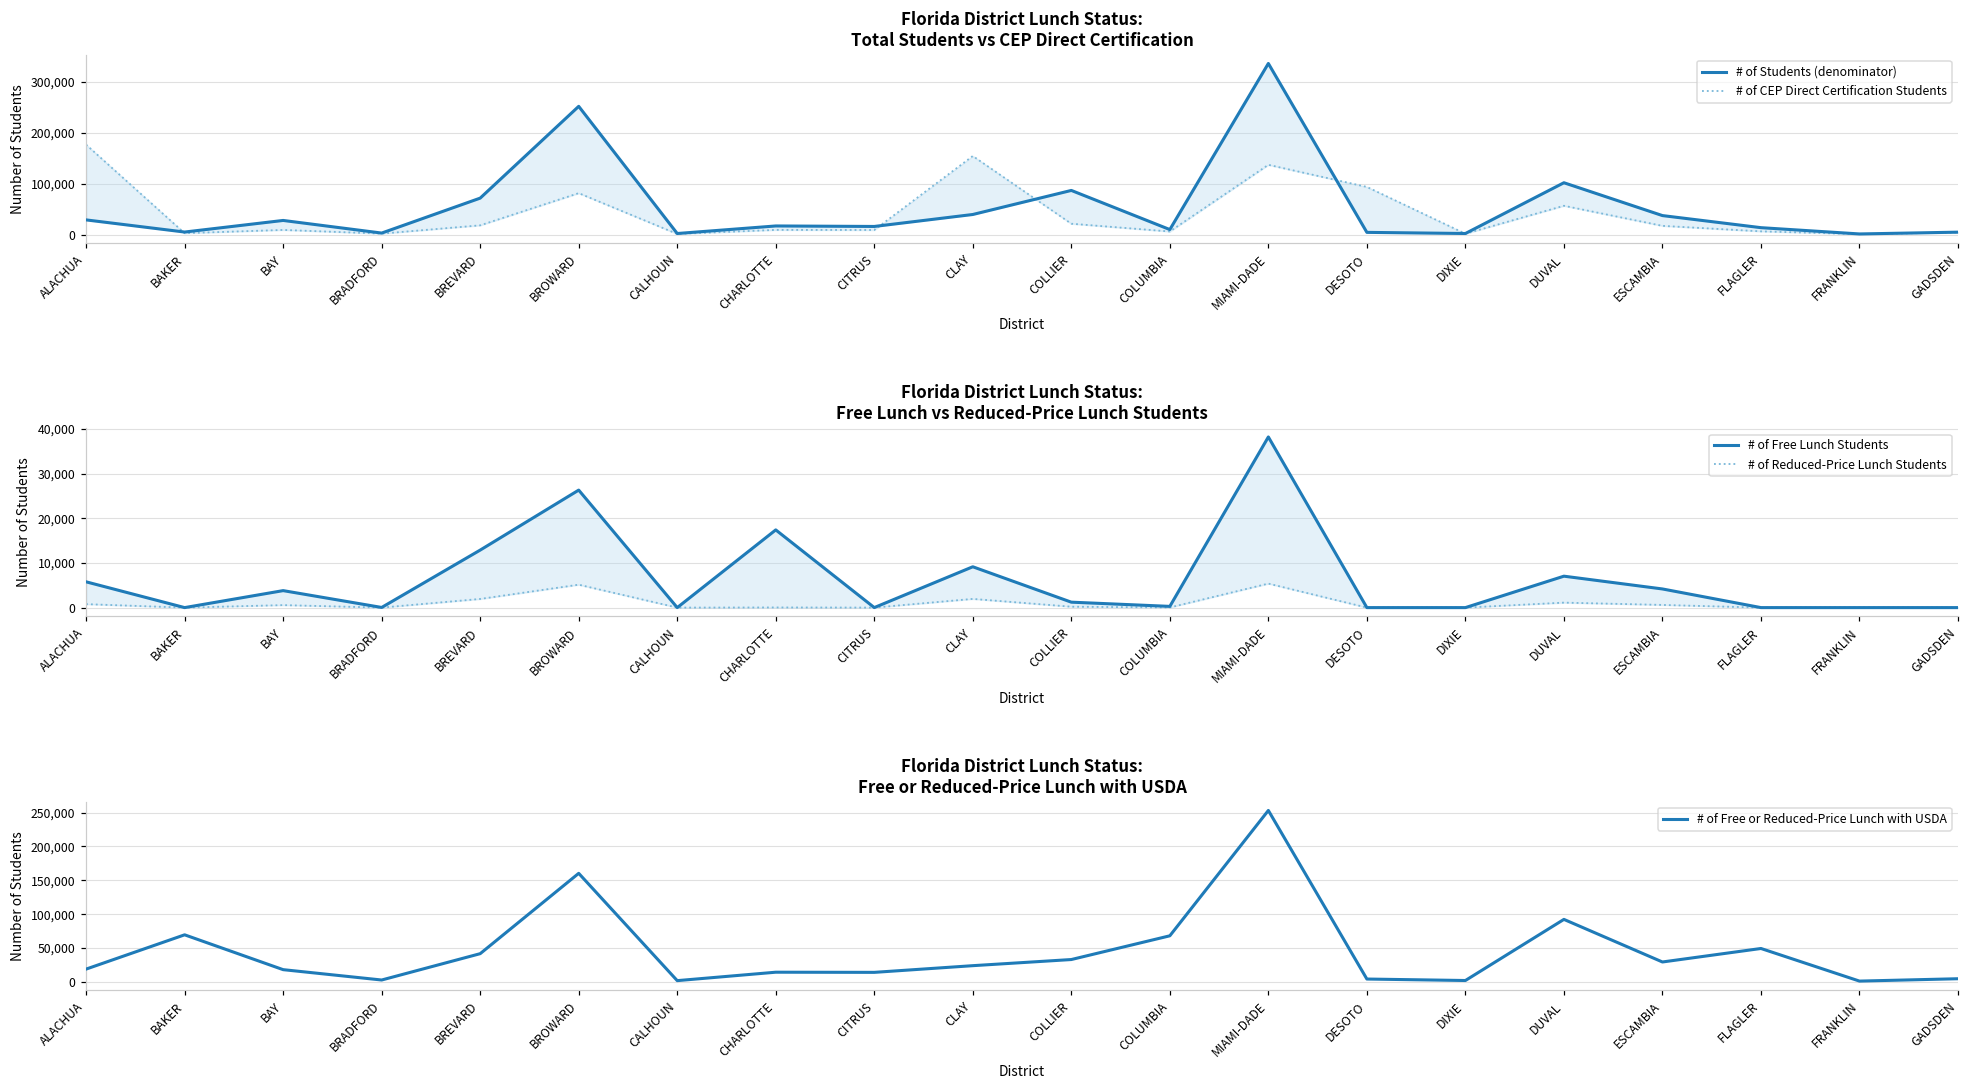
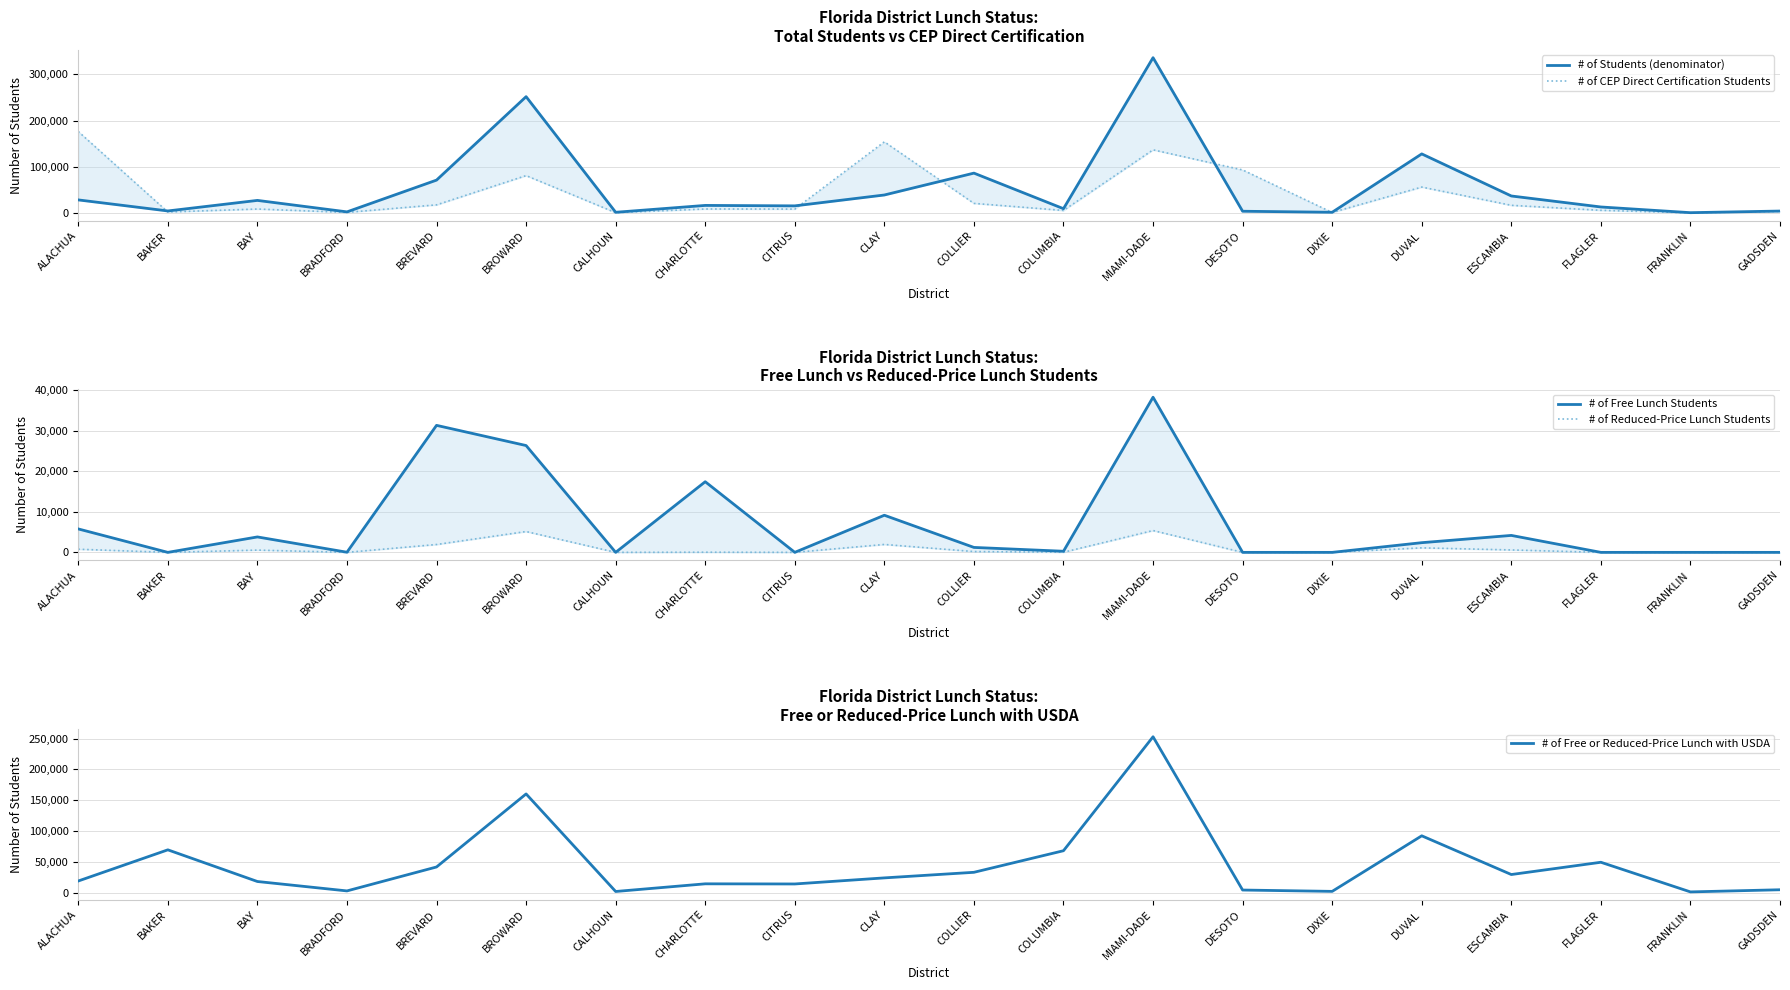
Florida District Lunch Status: Total Students vs CEP Direct Certification, # of Students (denominator), DUVAL: 100,000 -> 130,000
Florida District Lunch Status: Free Lunch vs Reduced-Price Lunch Students, # of Free Lunch Students, BREVARD: 13,000 -> 31,000
Florida District Lunch Status: Free Lunch vs Reduced-Price Lunch Students, # of Free Lunch Students, DUVAL: 7,000 -> 2,000
